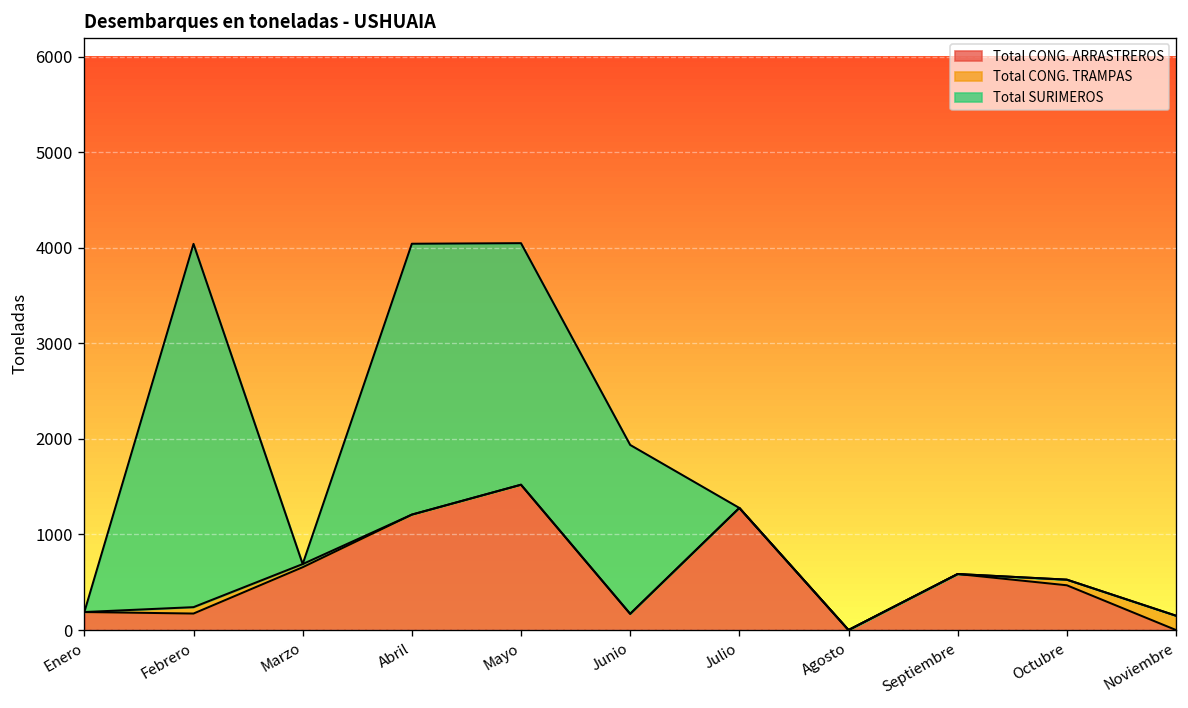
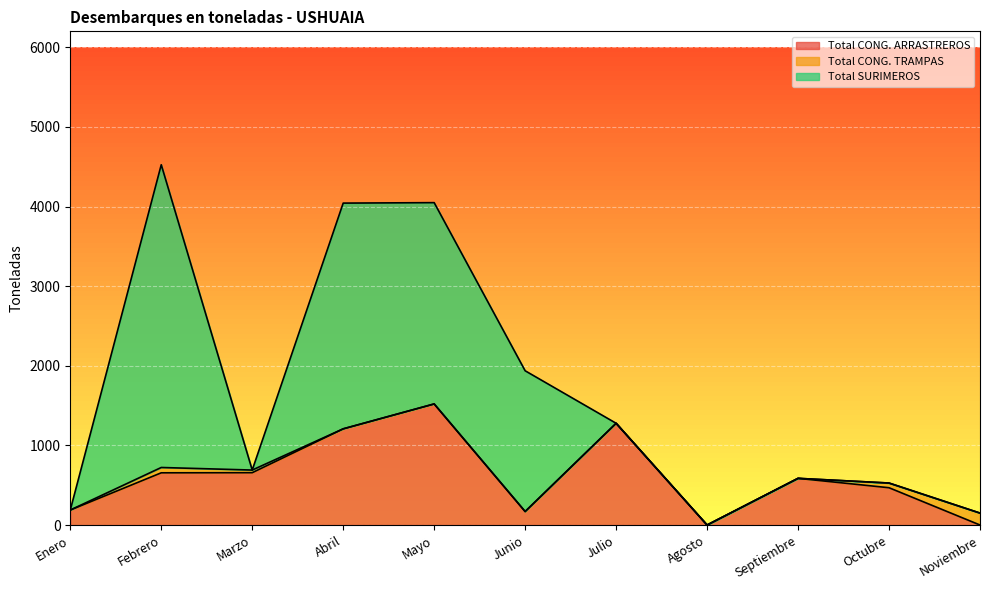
Total CONG. ARRASTREROS, Febrero: 200 -> 700
